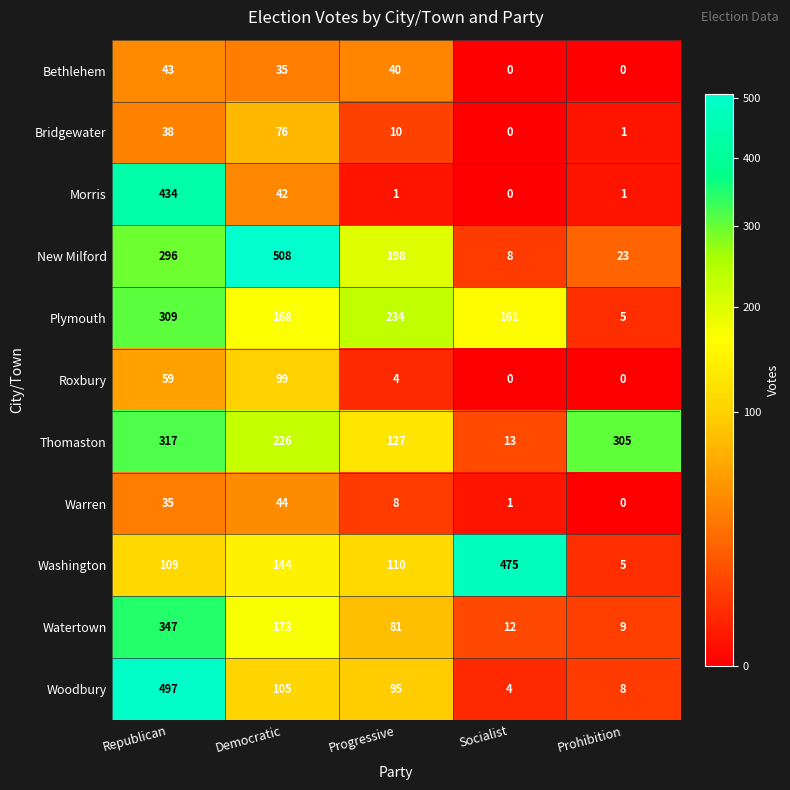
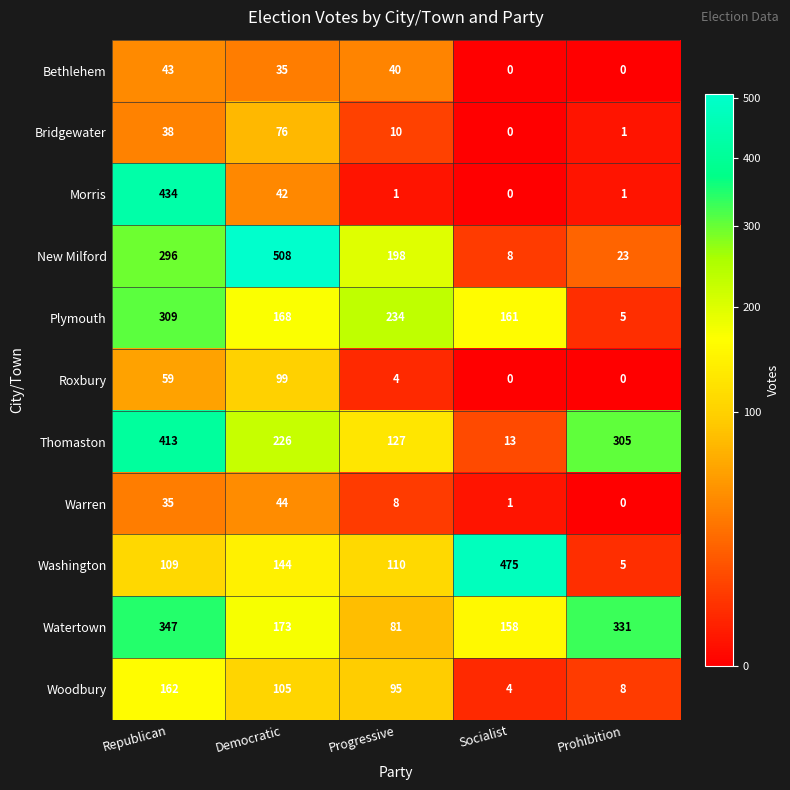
Thomaston, Republican: 317 -> 413
Watertown, Socialist: 12 -> 158
Watertown, Prohibition: 9 -> 331
Woodbury, Republican: 497 -> 162
